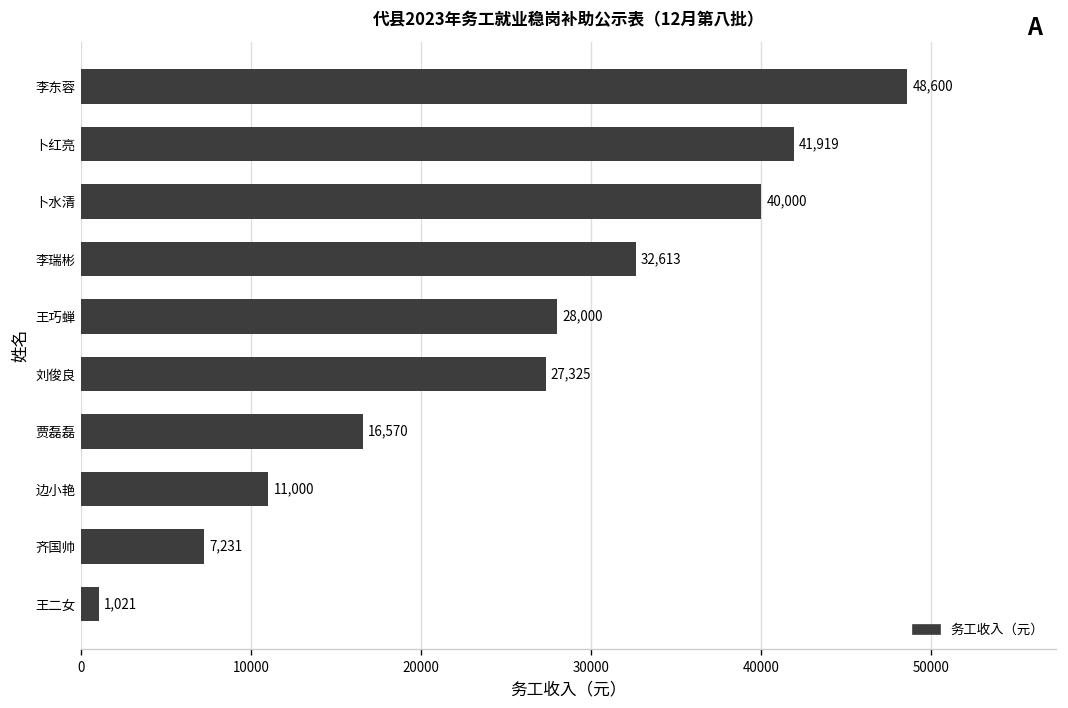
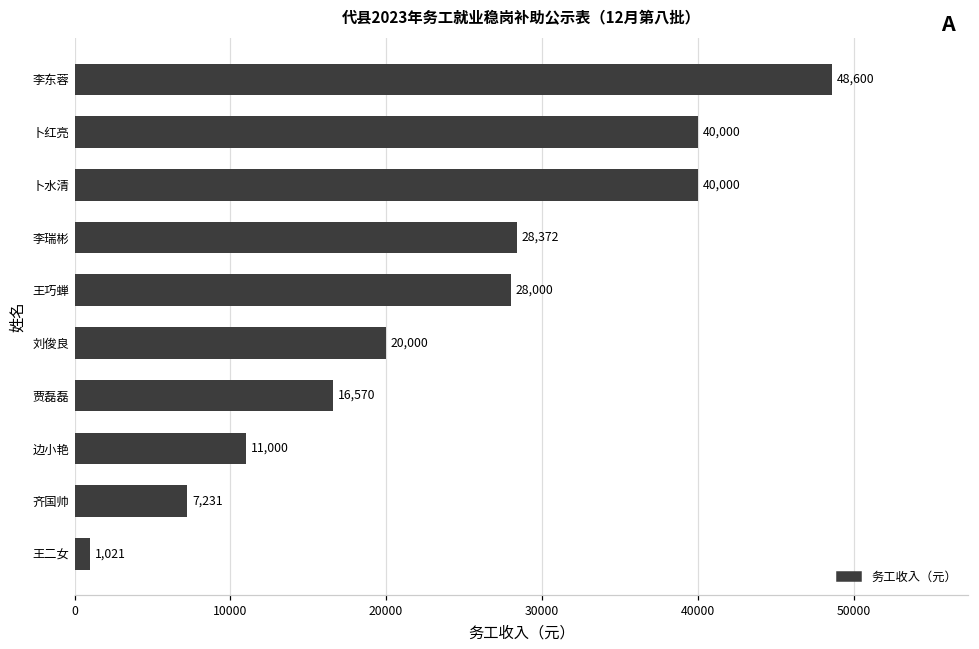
卜红亮: 41,919 -> 40,000
李瑞彬: 32,613 -> 28,372
刘俊良: 27,325 -> 20,000
